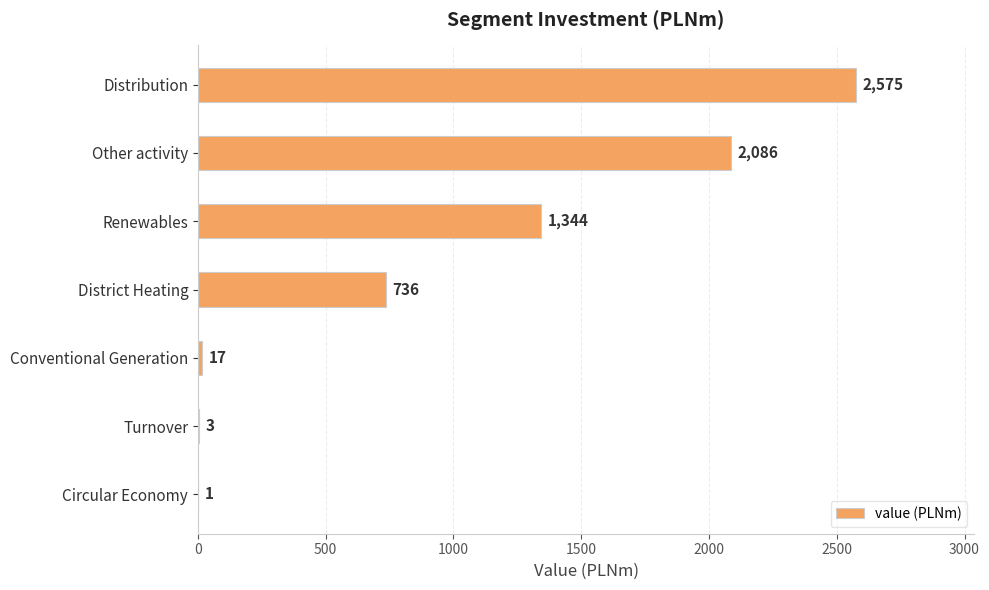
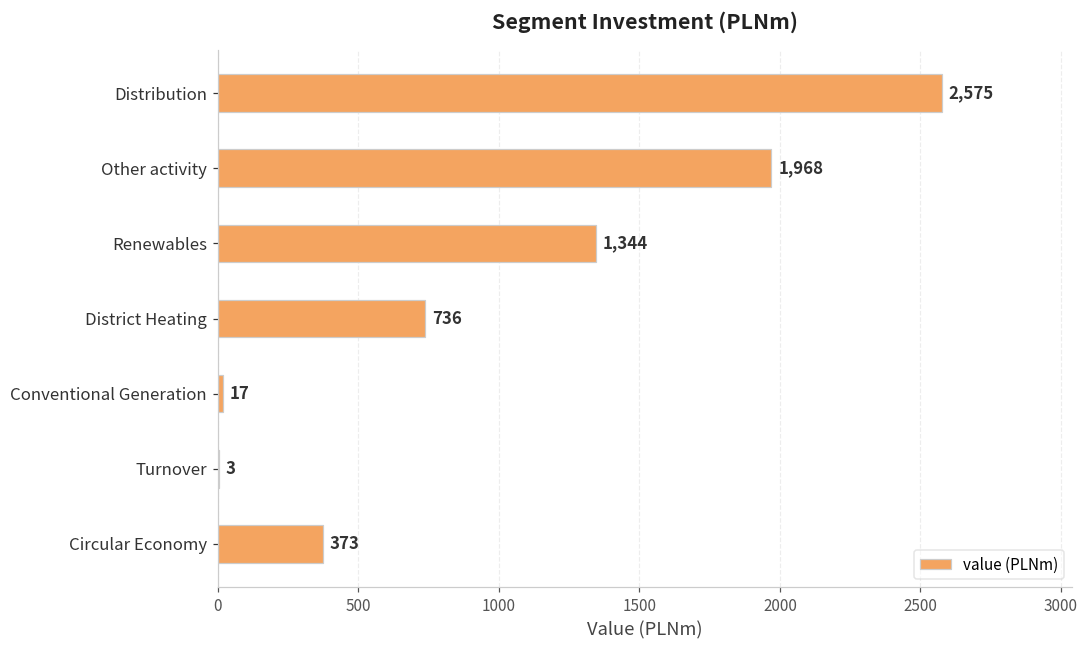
Other activity: 2,086 -> 1,968
Circular Economy: 1 -> 373
